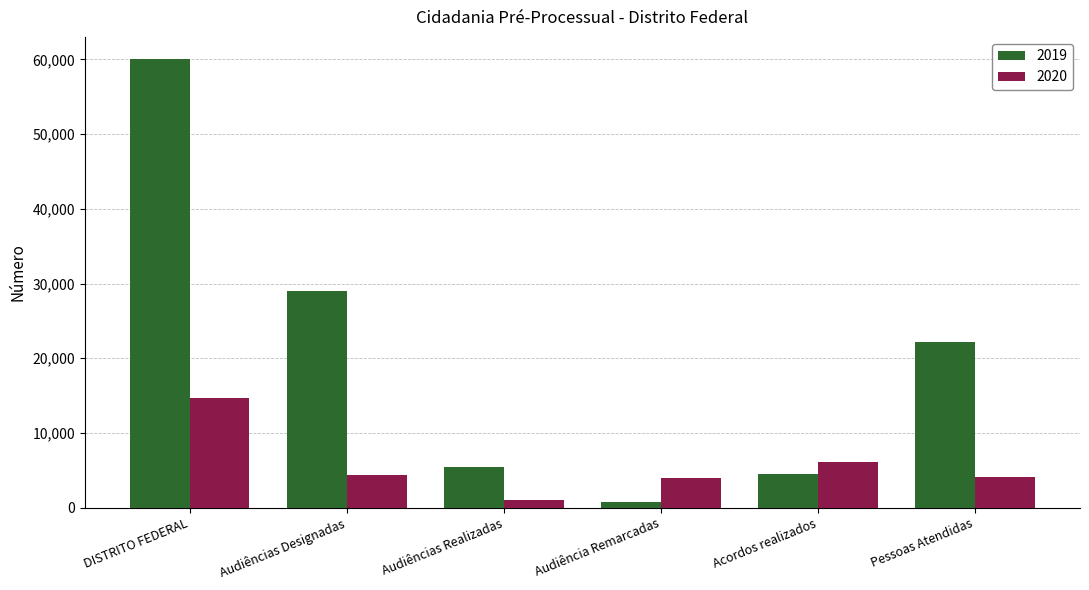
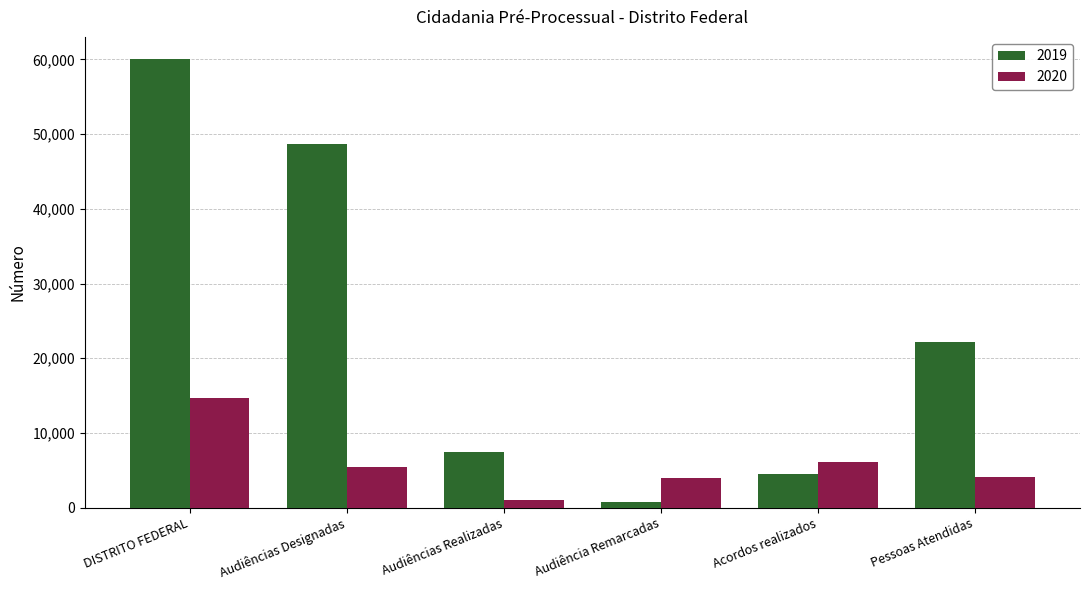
2019, Audiências Designadas: 29,000 -> 49,000
2020, Audiências Designadas: 4,000 -> 6,000
2019, Audiências Realizadas: 5,000 -> 7,000
